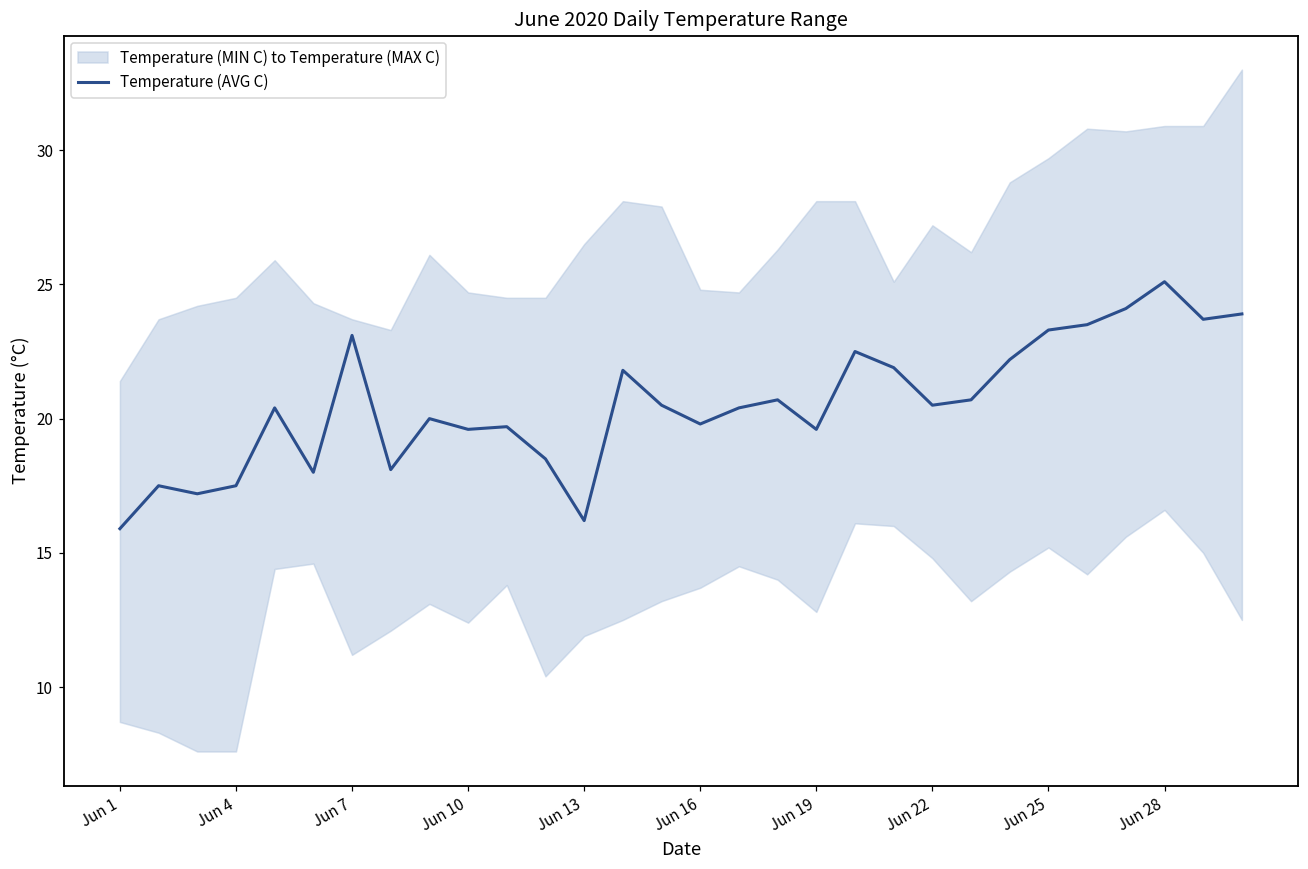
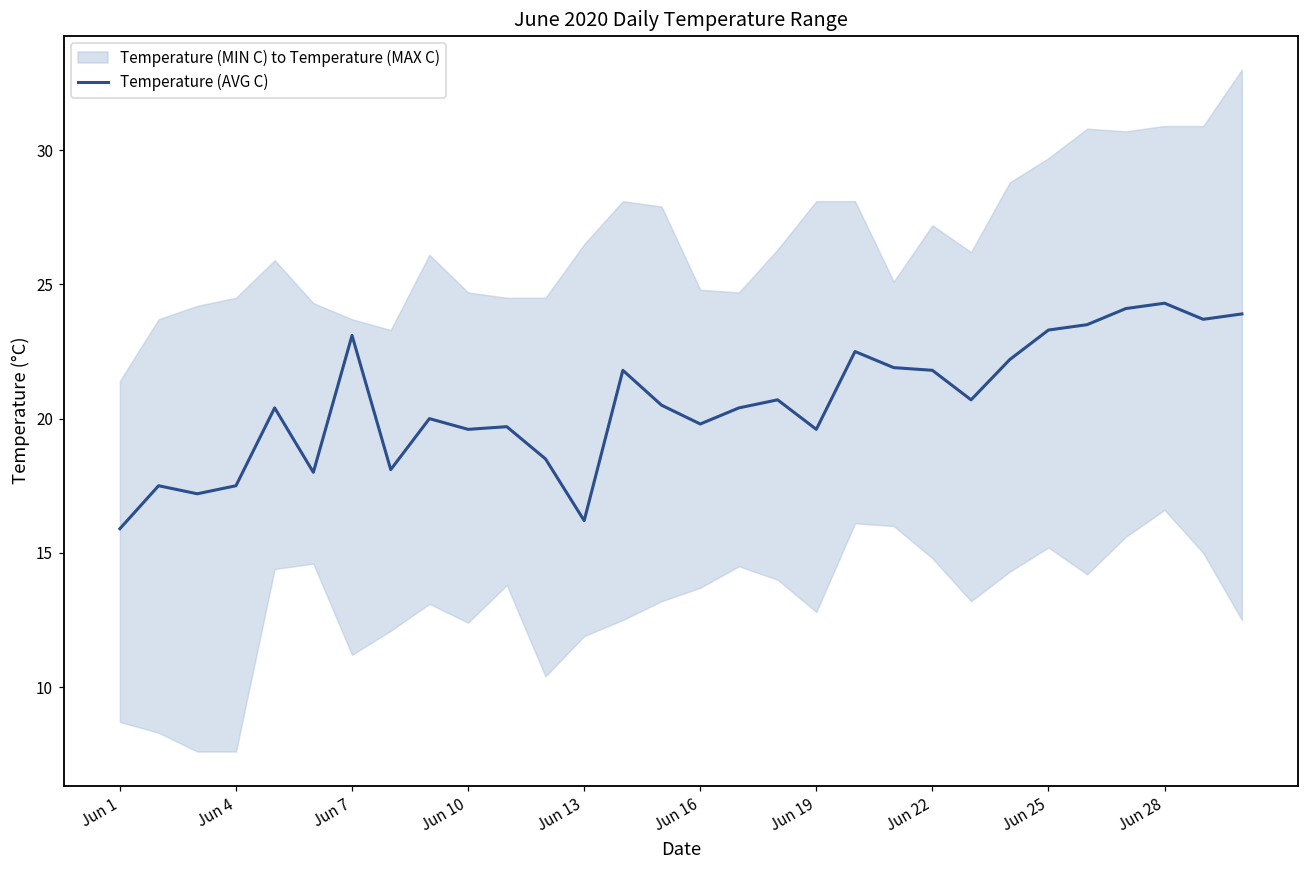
Temperature (AVG C), Jun 22: 20.5 -> 21.8
Temperature (AVG C), Jun 28: 25.1 -> 24.3
